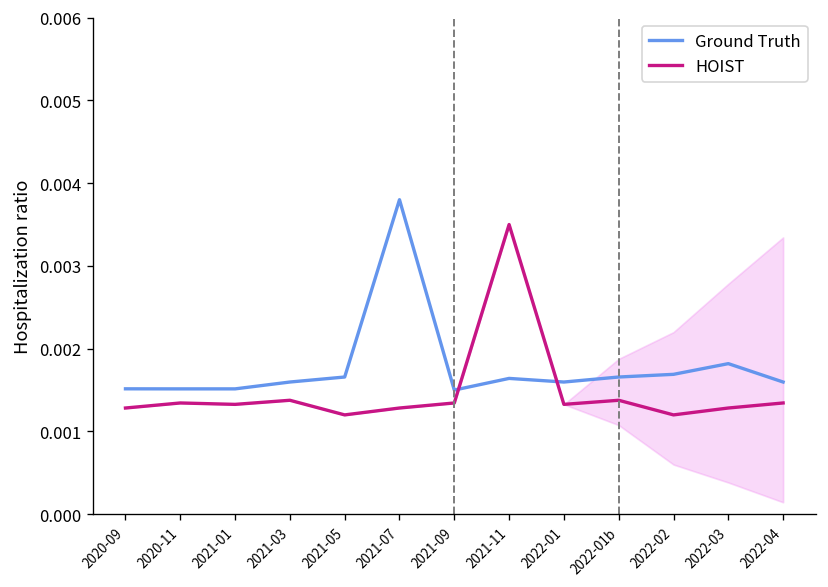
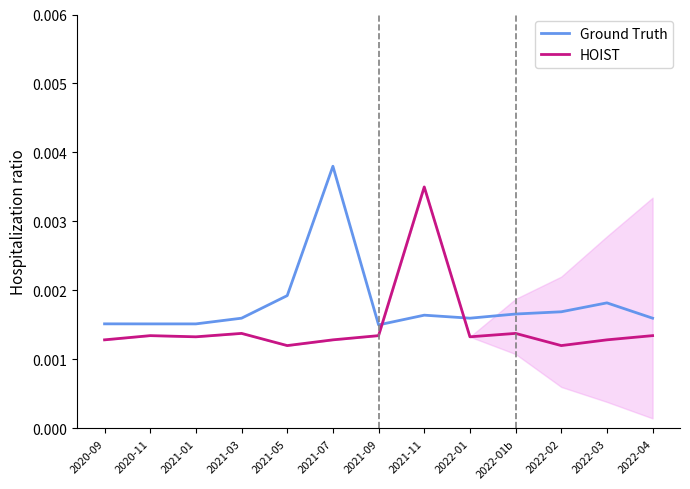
Ground Truth, 2021-05: 0.0017 -> 0.0019
